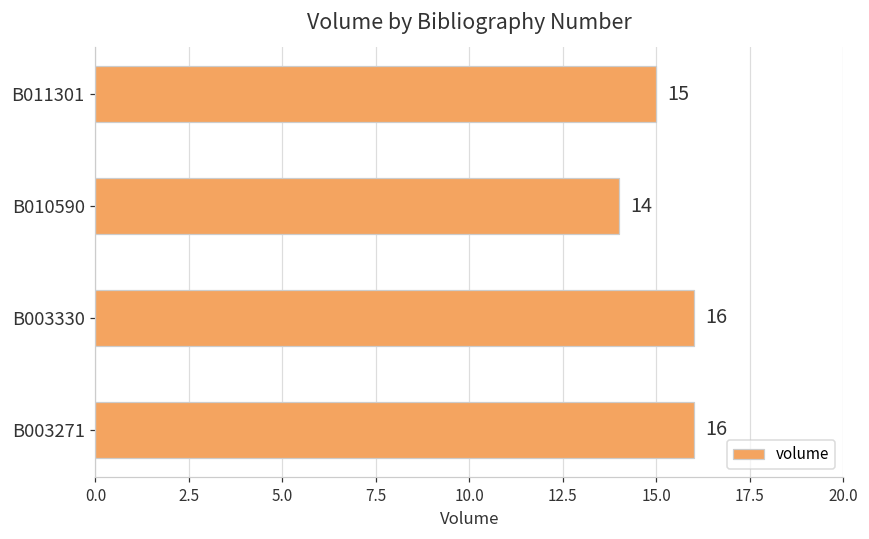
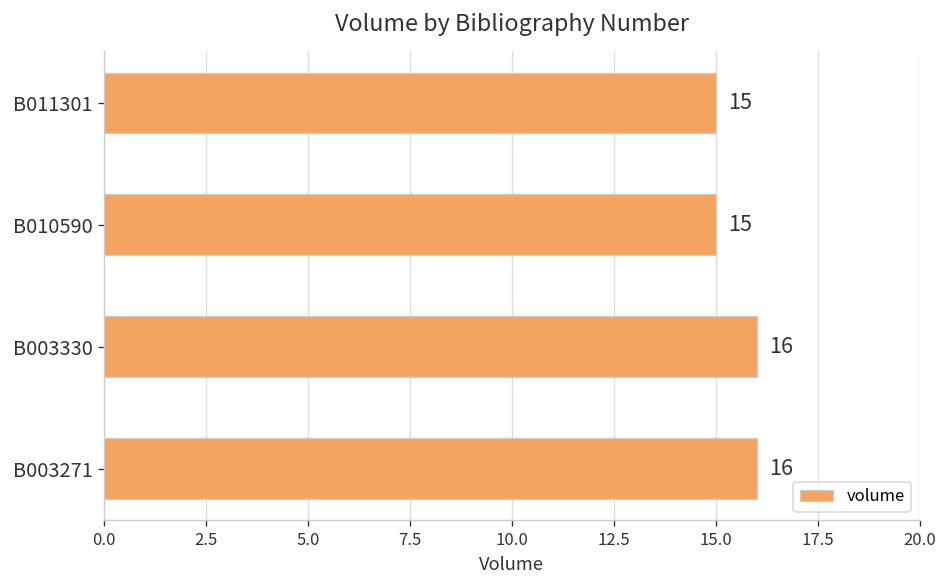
B010590: 14 -> 15
